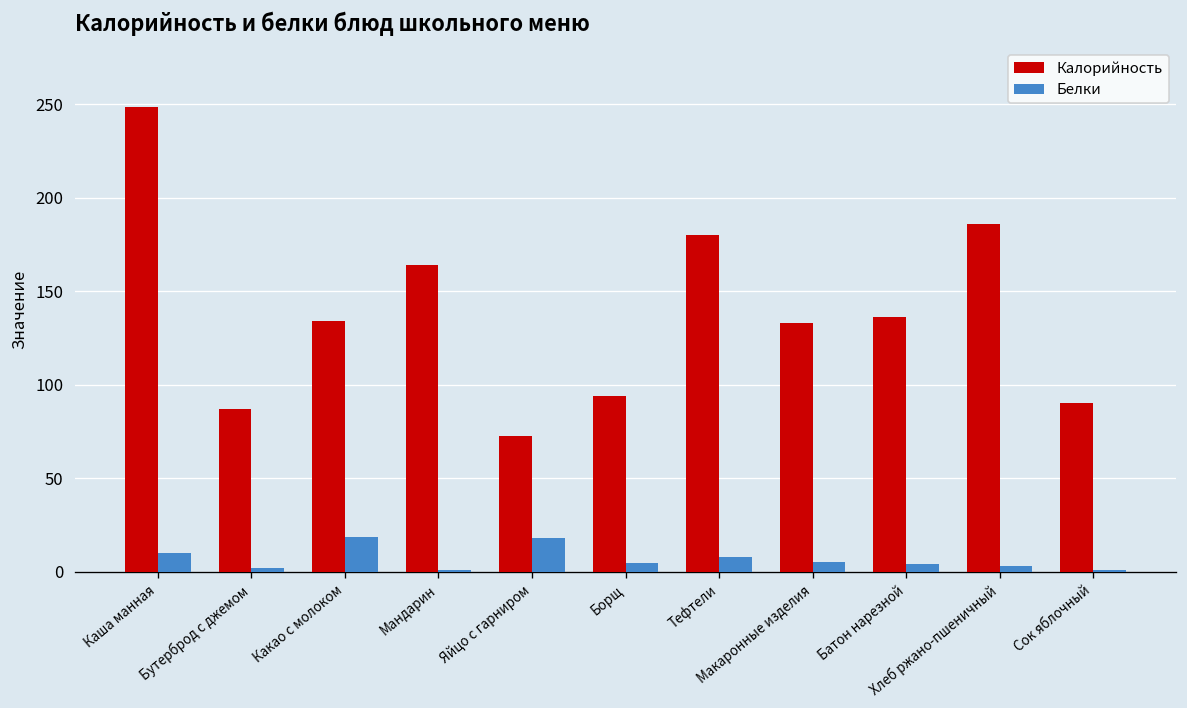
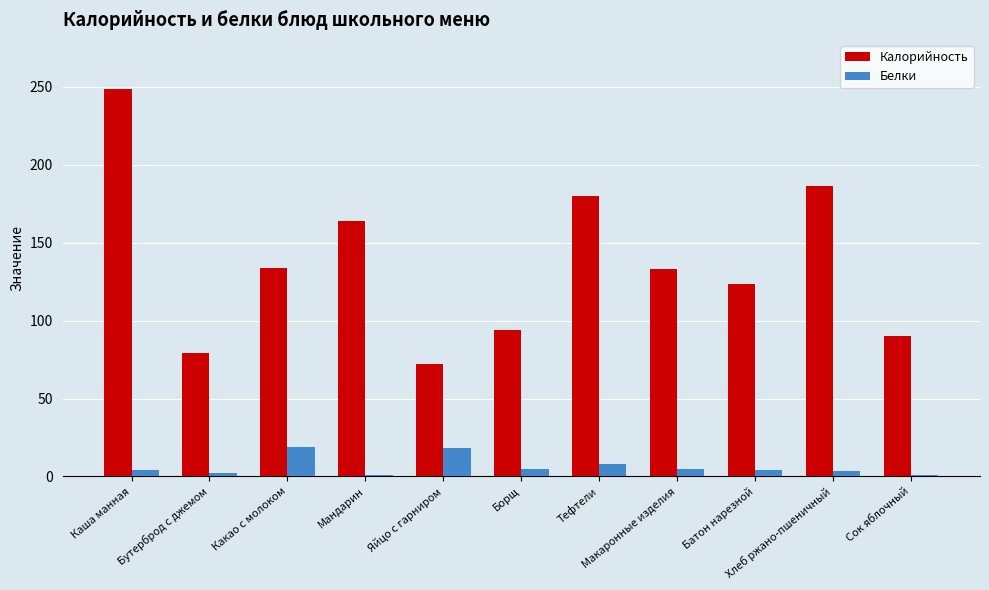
Белки, Каша манная: 10 -> 4
Калорийность, Бутерброд с джемом: 87 -> 79
Калорийность, Батон нарезной: 136 -> 124
